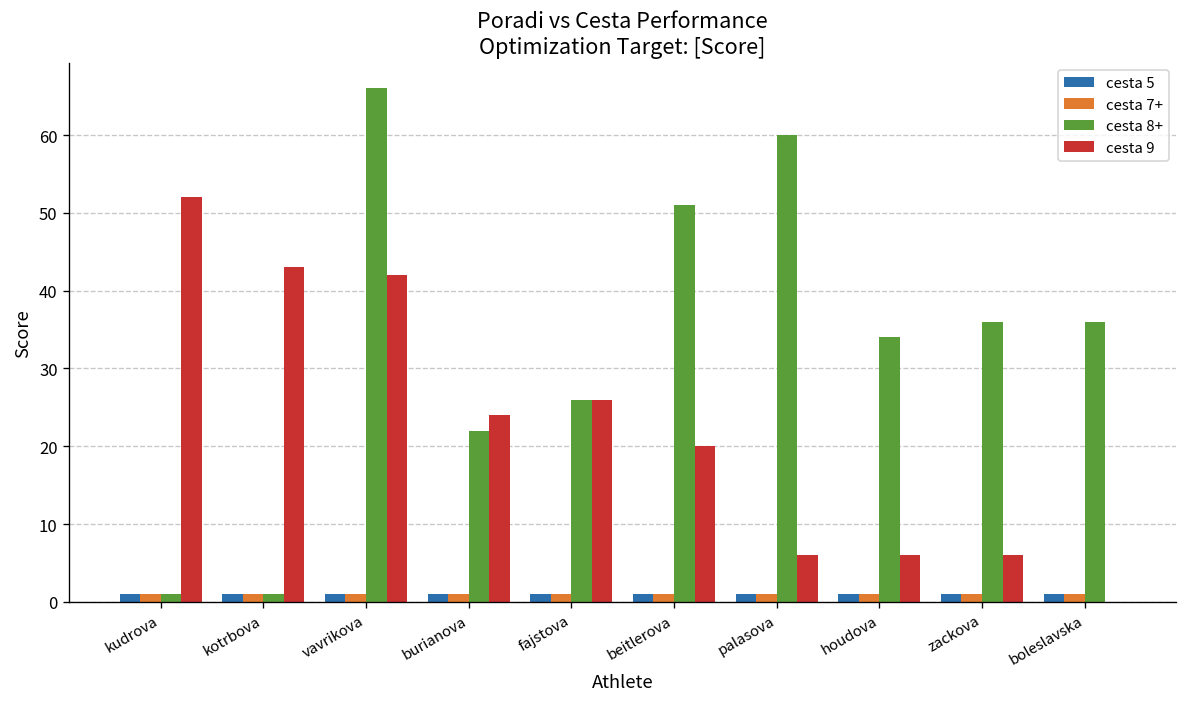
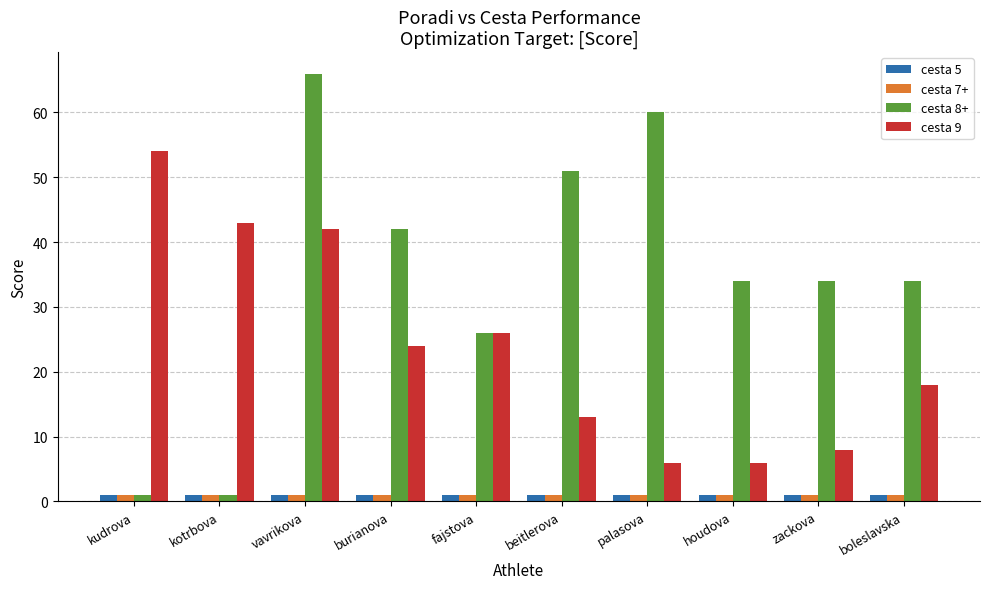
cesta 9, kudrova: 52 -> 54
cesta 8+, burianova: 22 -> 42
cesta 9, beitlerova: 20 -> 13
cesta 8+, zackova: 36 -> 34
cesta 9, zackova: 6 -> 8
cesta 8+, boleslavska: 36 -> 34
cesta 9, boleslavska: 0 -> 18
